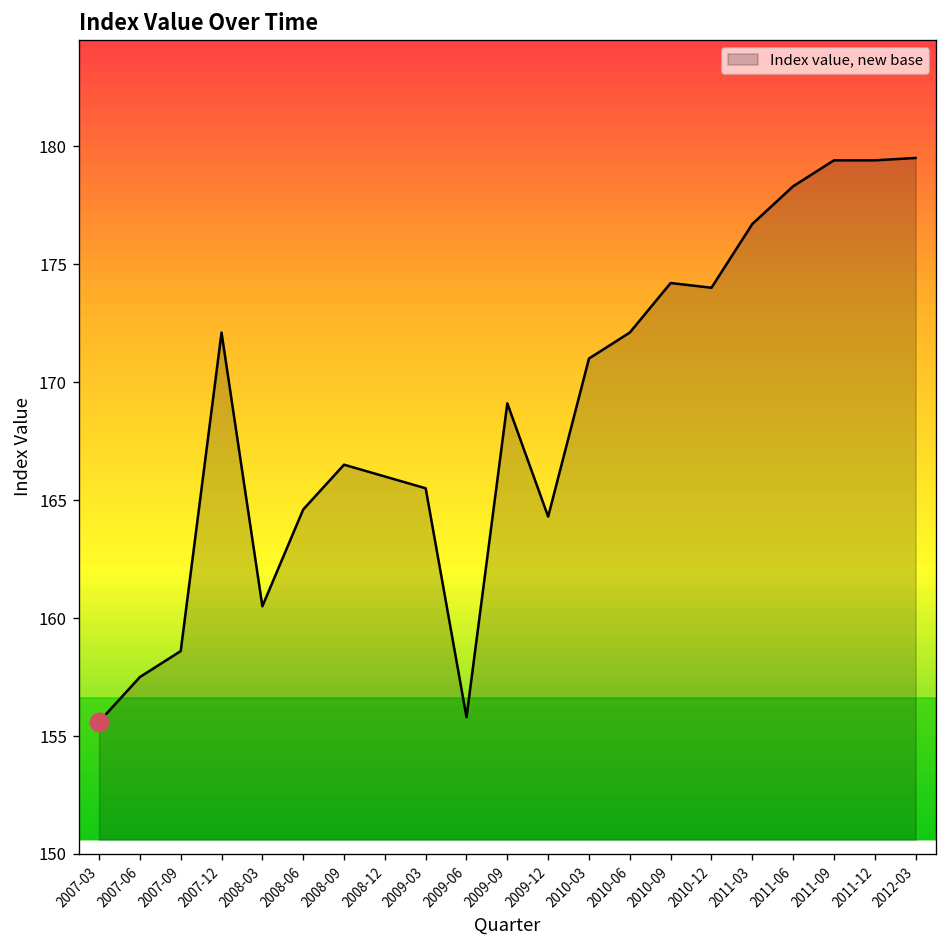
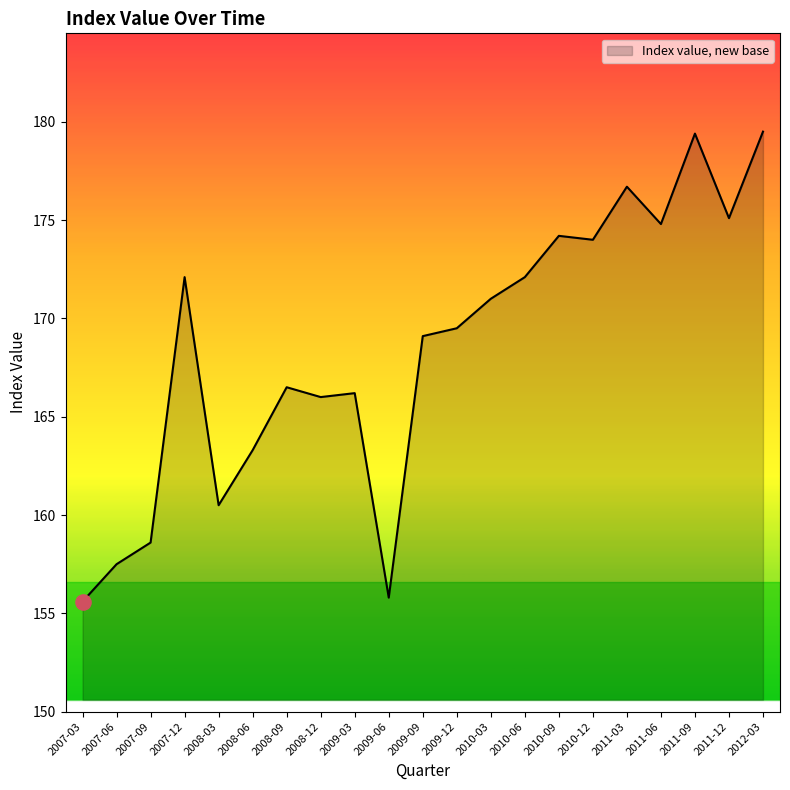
Index value, new base, 2008-06: 164.6 -> 163.3
Index value, new base, 2009-03: 165.5 -> 166.2
Index value, new base, 2009-12: 164.3 -> 169.5
Index value, new base, 2011-06: 178.3 -> 174.8
Index value, new base, 2011-12: 179.4 -> 175.1
